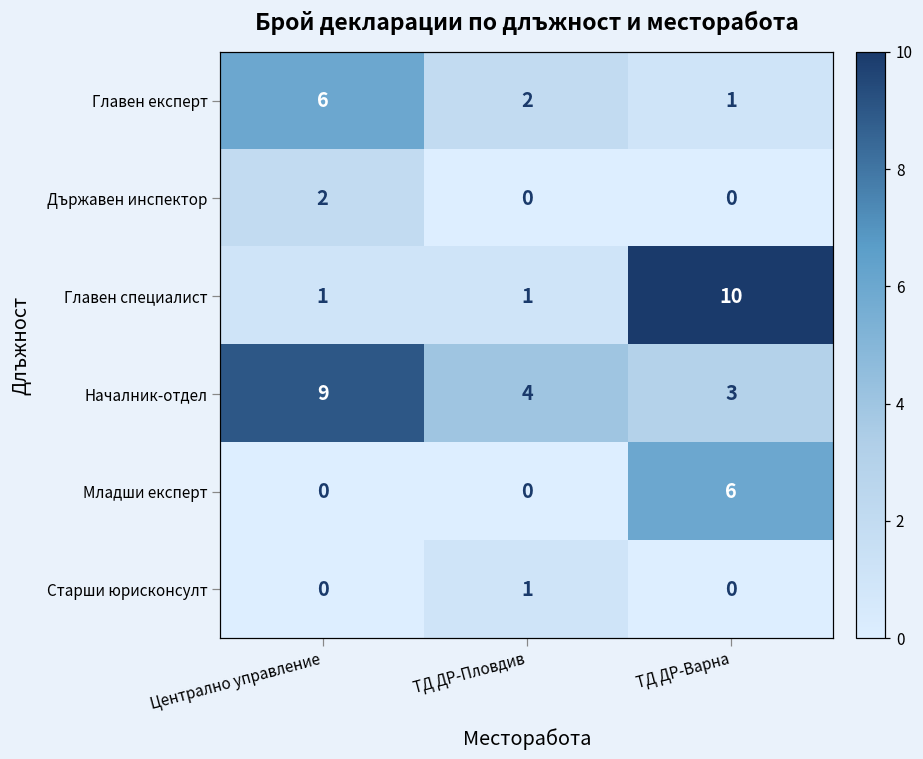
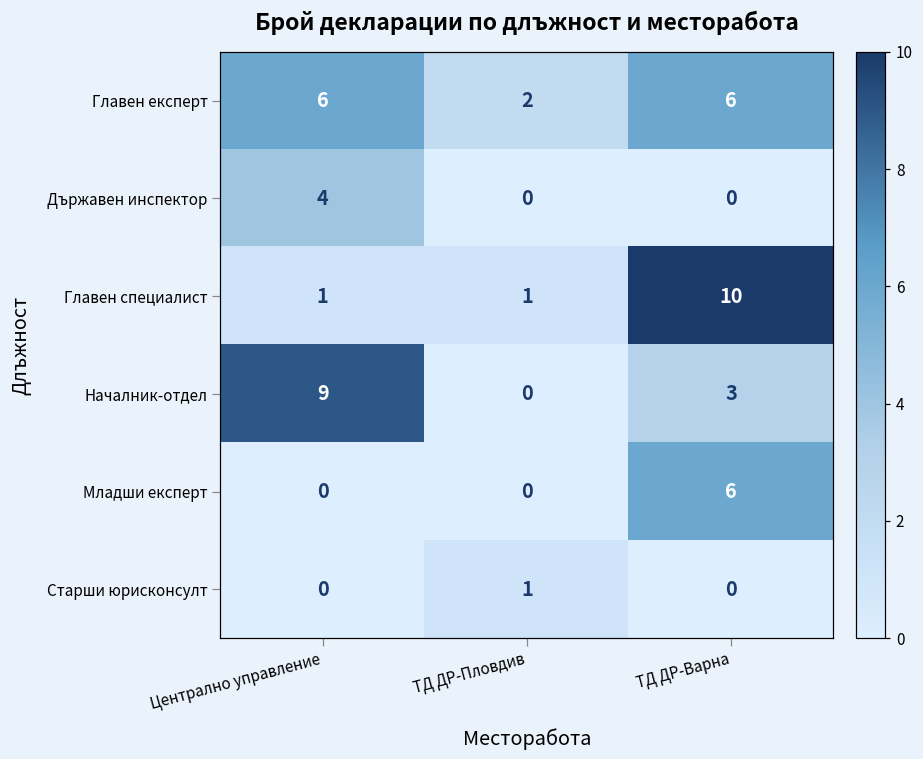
Главен експерт, ТД ДР-Варна: 1 -> 6
Държавен инспектор, Централно управление: 2 -> 4
Началник-отдел, ТД ДР-Пловдив: 4 -> 0
